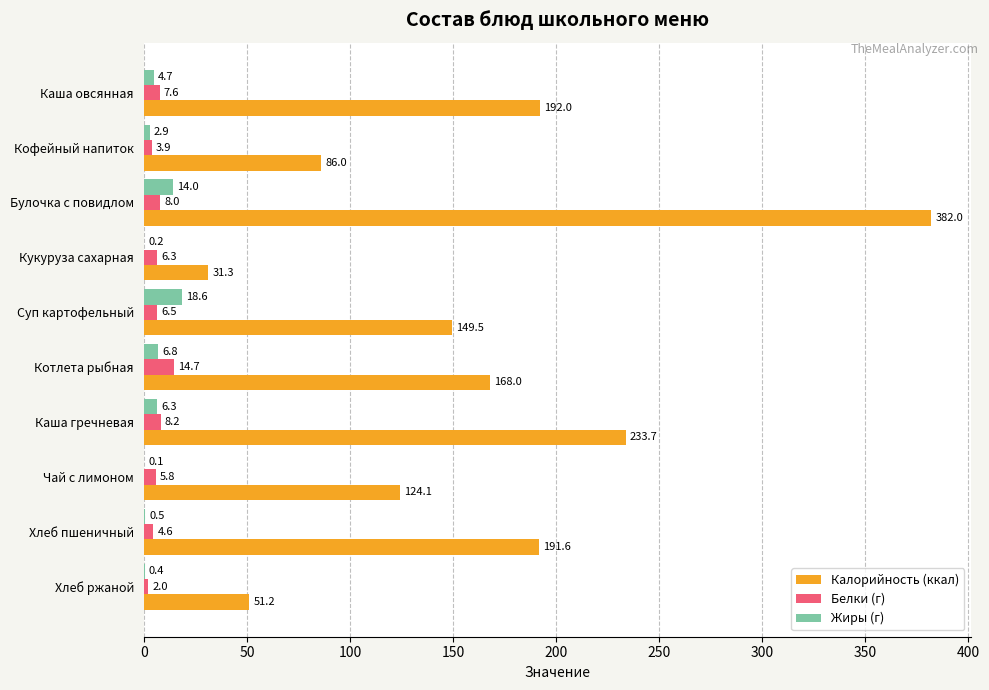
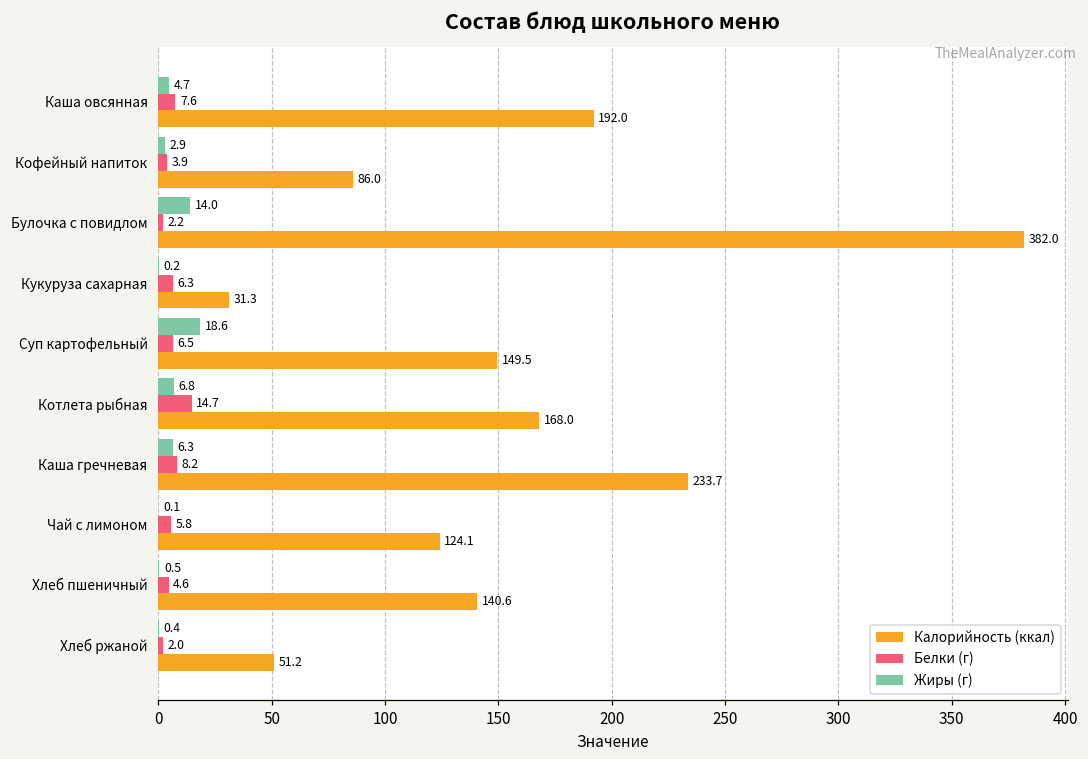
Белки (г), Булочка с повидлом: 8.0 -> 2.2
Калорийность (ккал), Хлеб пшеничный: 191.6 -> 140.6
